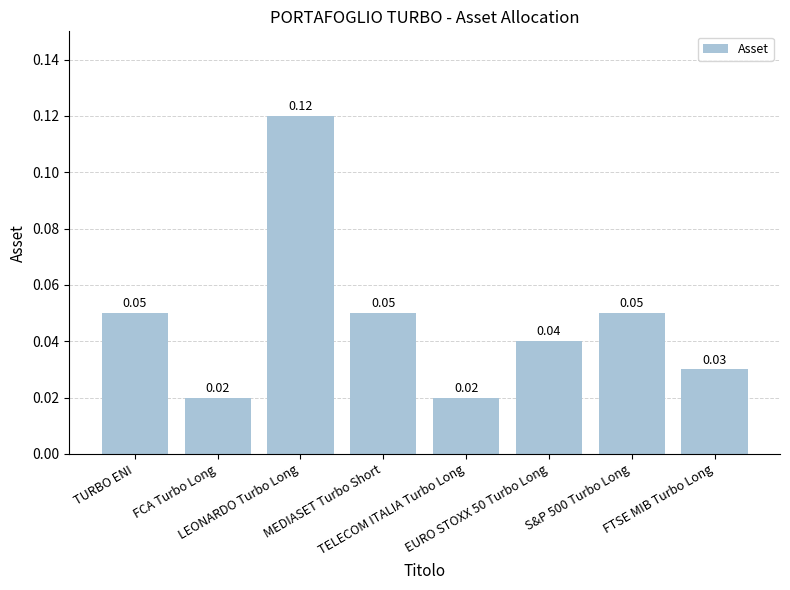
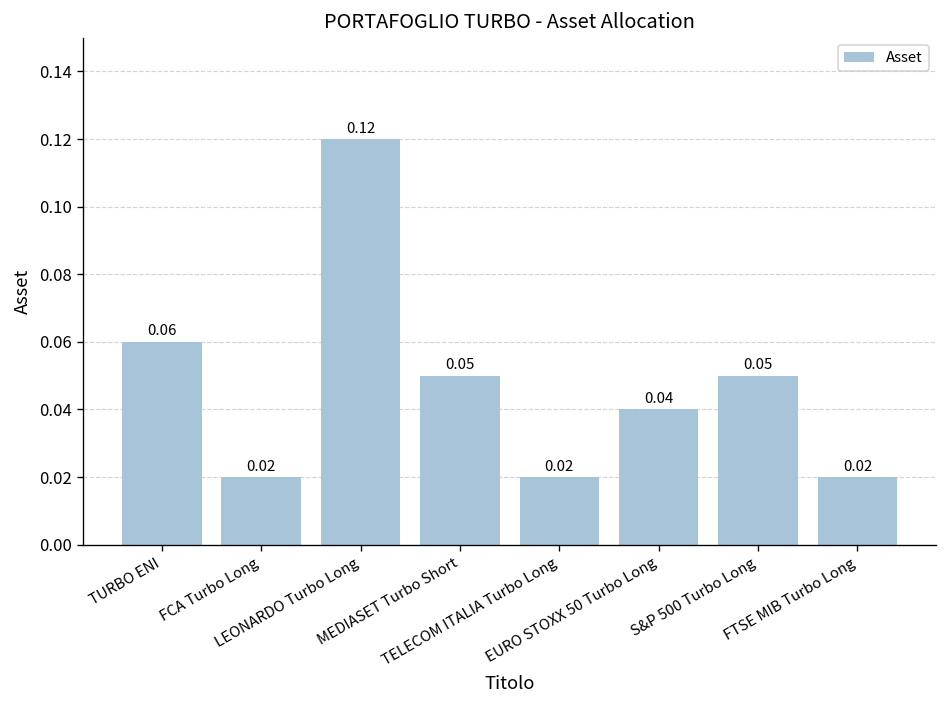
TURBO ENI: 0.05 -> 0.06
FTSE MIB Turbo Long: 0.03 -> 0.02
